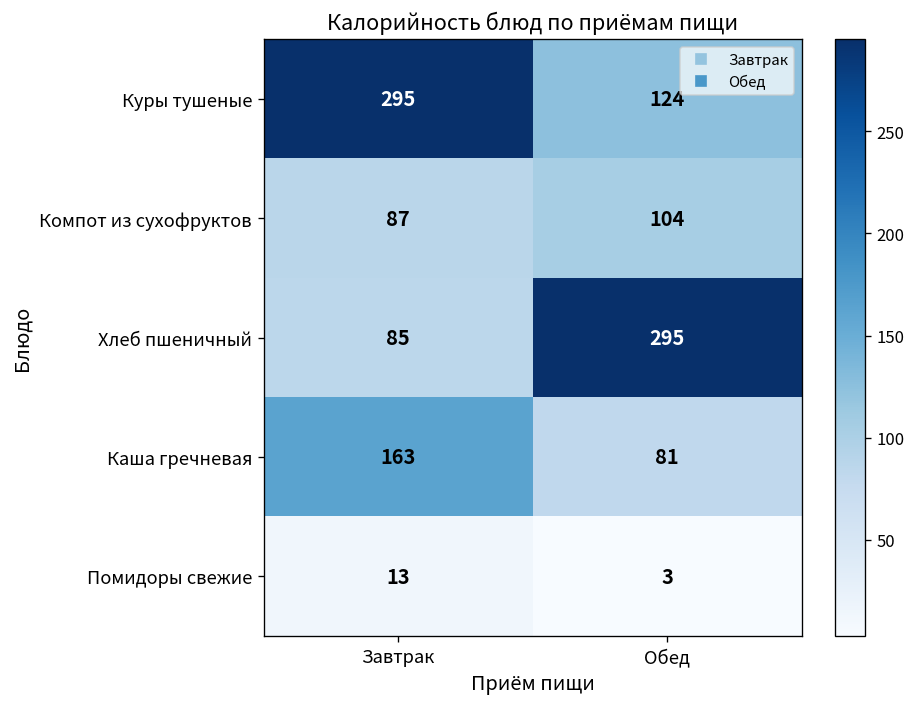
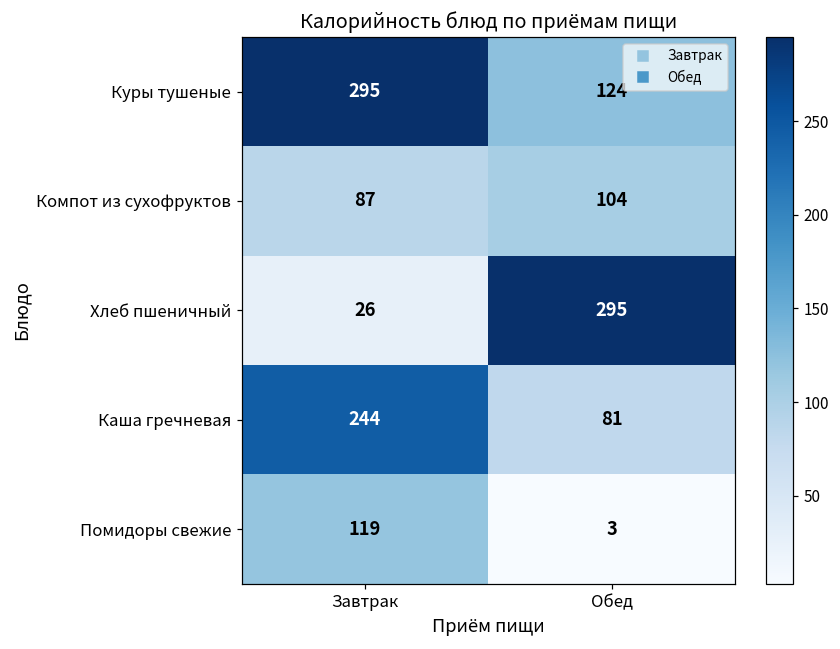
Хлеб пшеничный, Завтрак: 85 -> 26
Каша гречневая, Завтрак: 163 -> 244
Помидоры свежие, Завтрак: 13 -> 119
